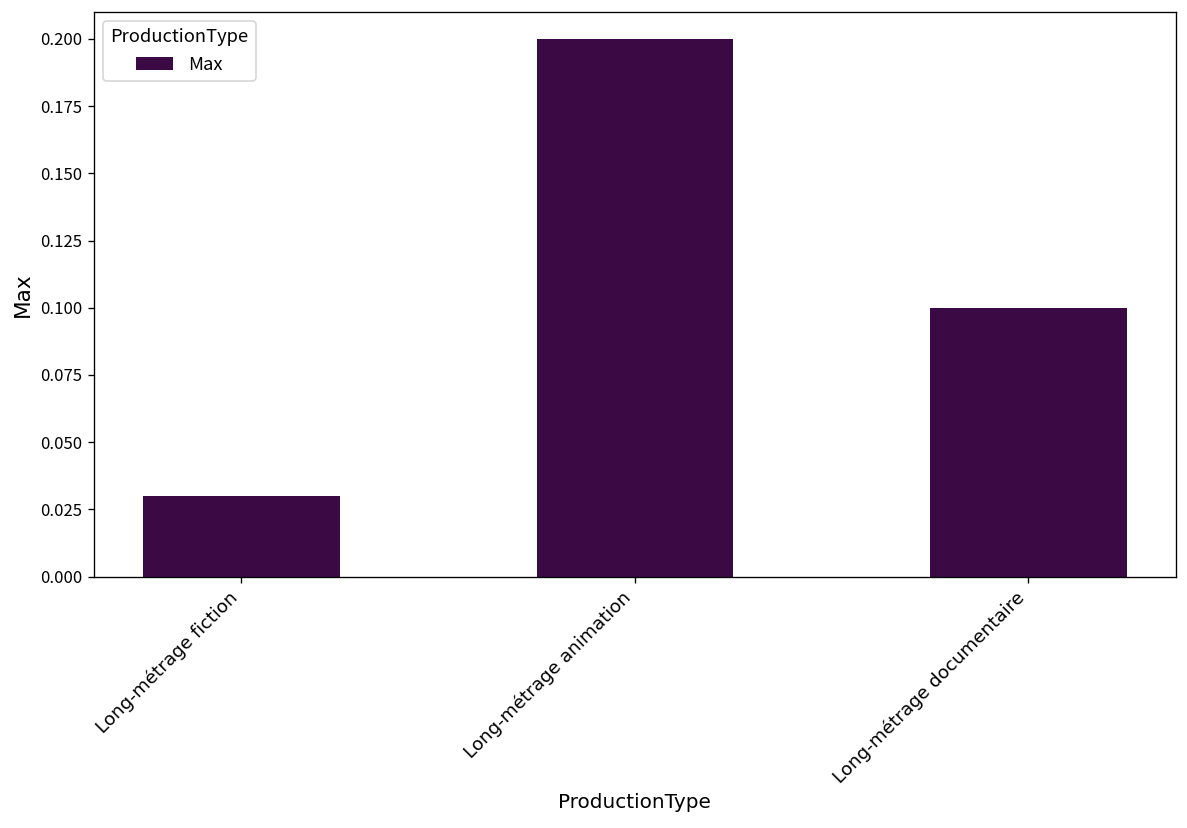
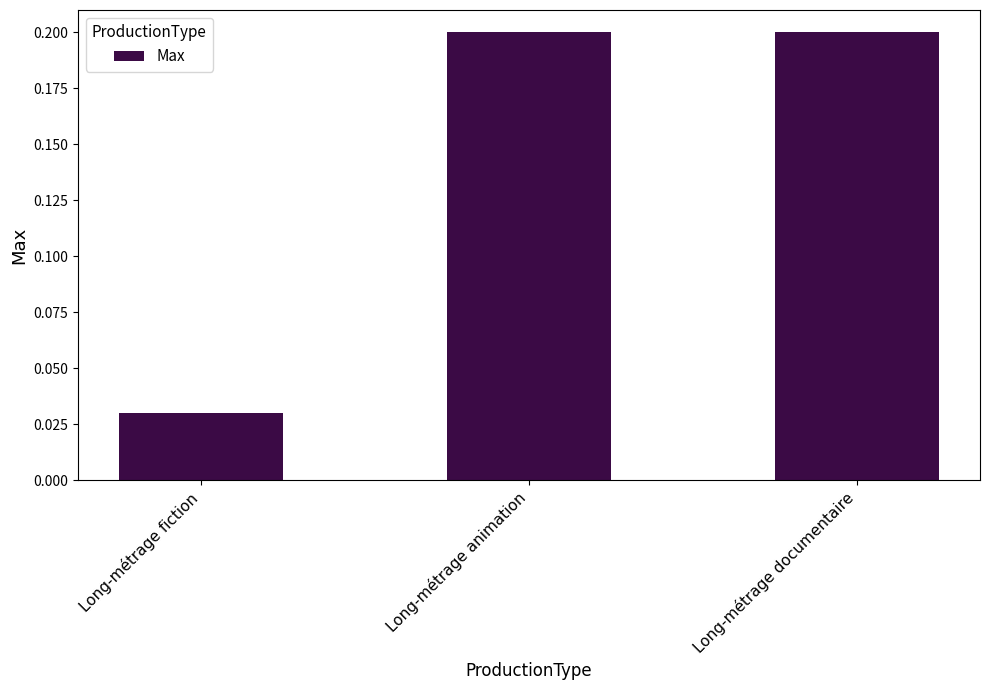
Long-métrage documentaire: 0.1 -> 0.2
